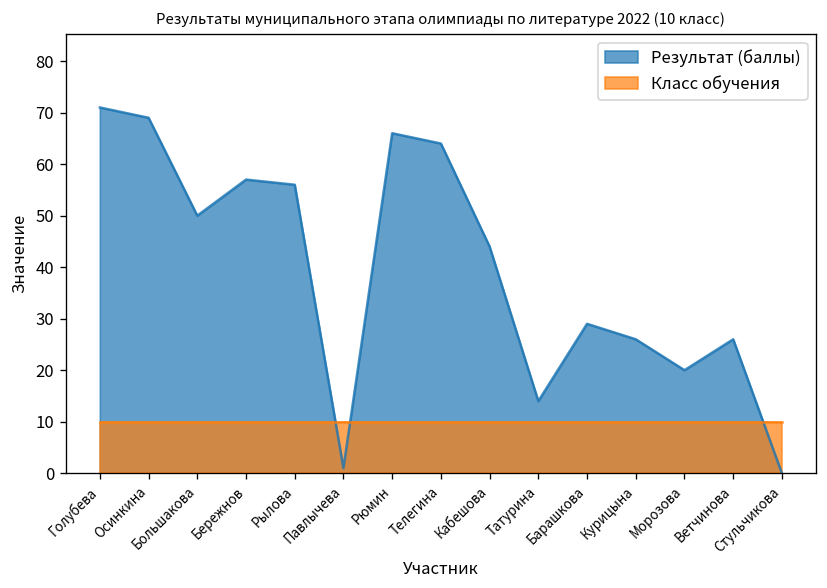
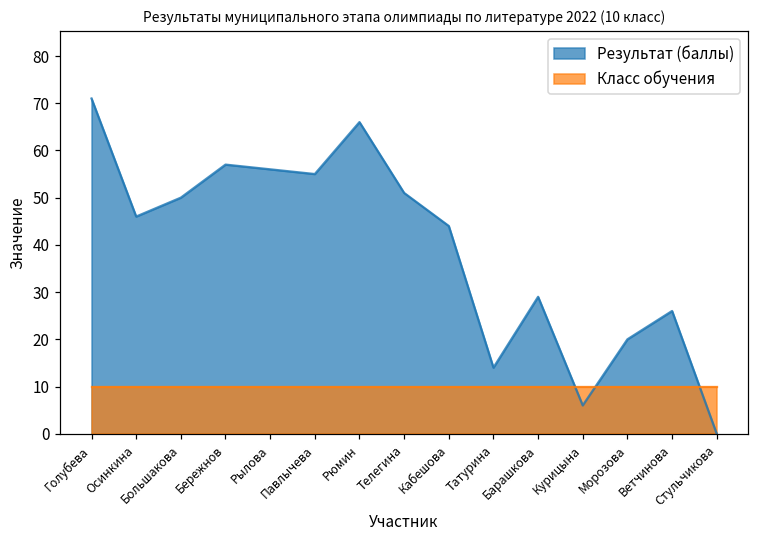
Результат (баллы), Осинкина: 69 -> 46
Результат (баллы), Павлычева: 1 -> 55
Результат (баллы), Телегина: 64 -> 51
Результат (баллы), Курицына: 26 -> 6
